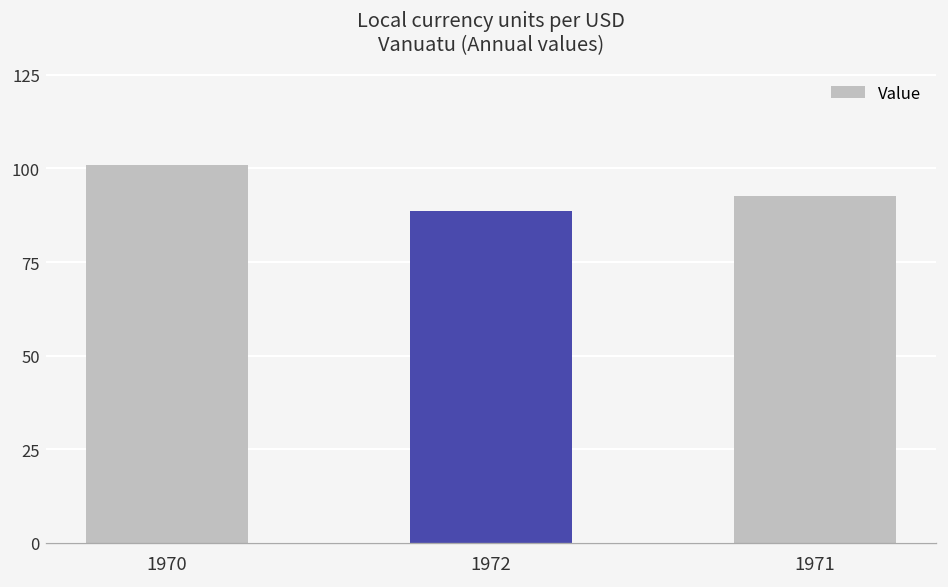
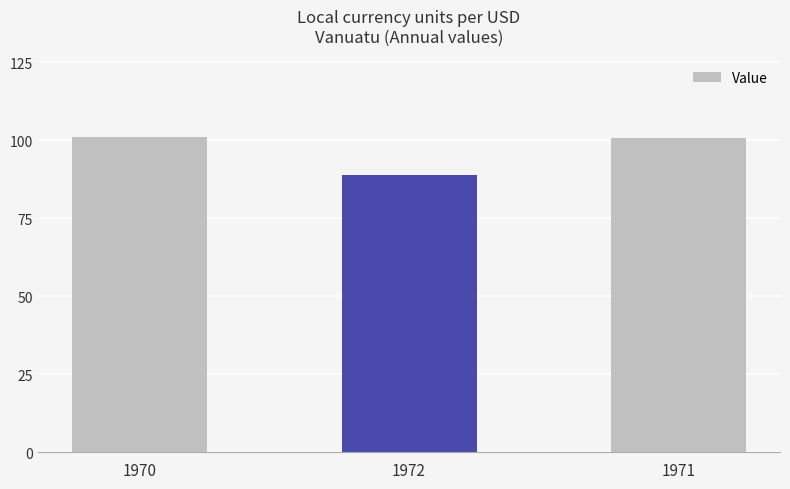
1971: 93 -> 101
